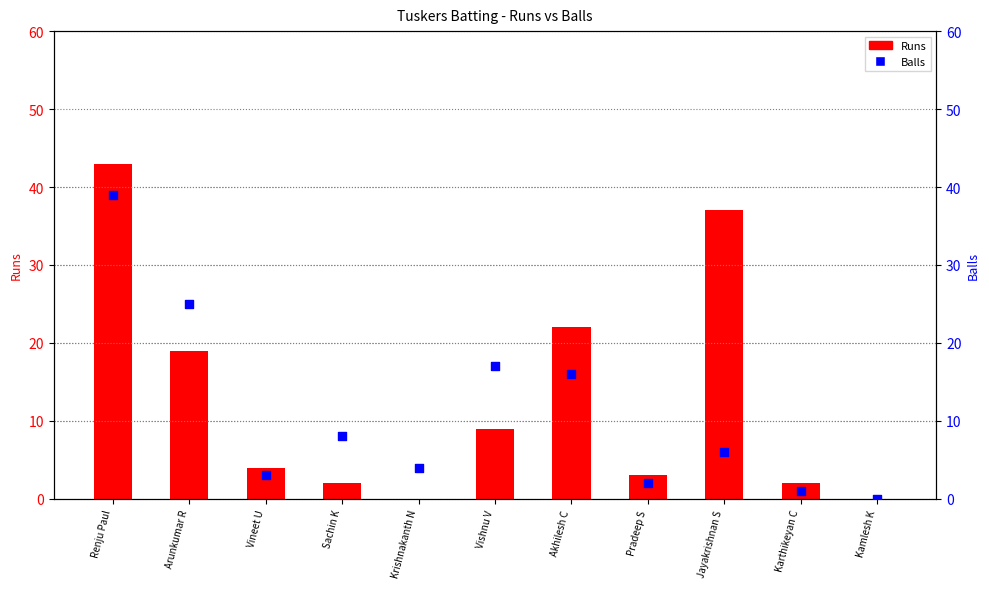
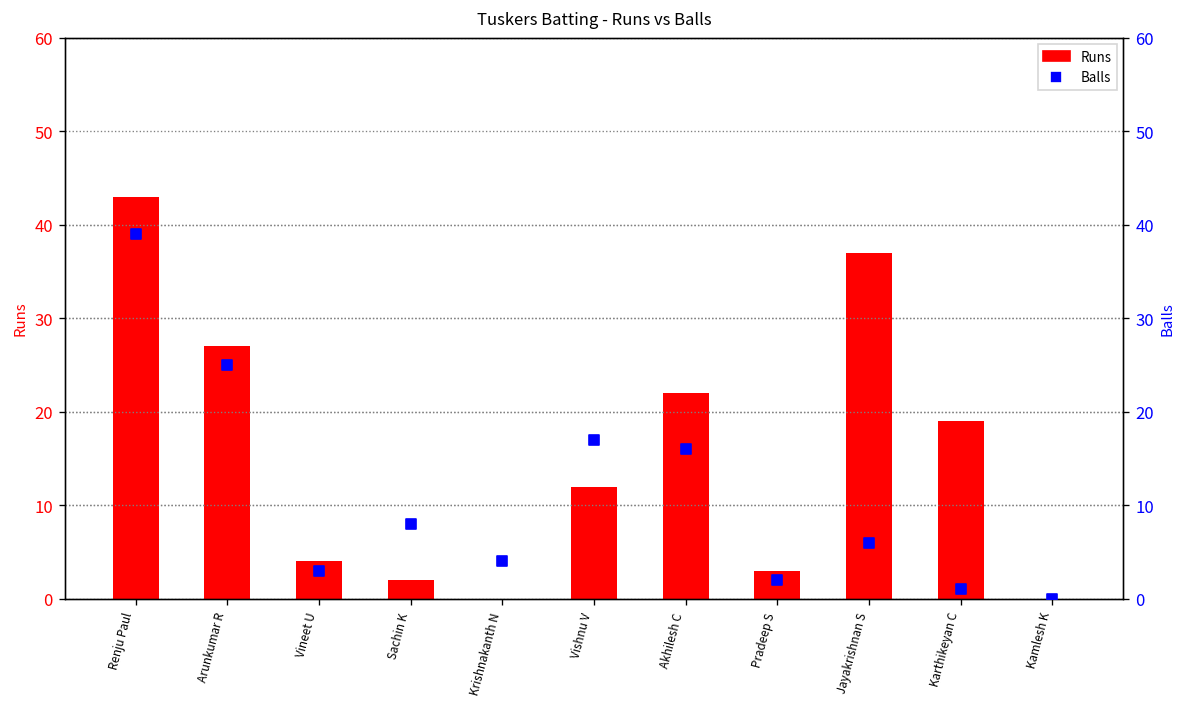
Runs, Arunkumar R: 19 -> 27
Runs, Vishnu V: 9 -> 12
Runs, Karthikeyan C: 2 -> 19
